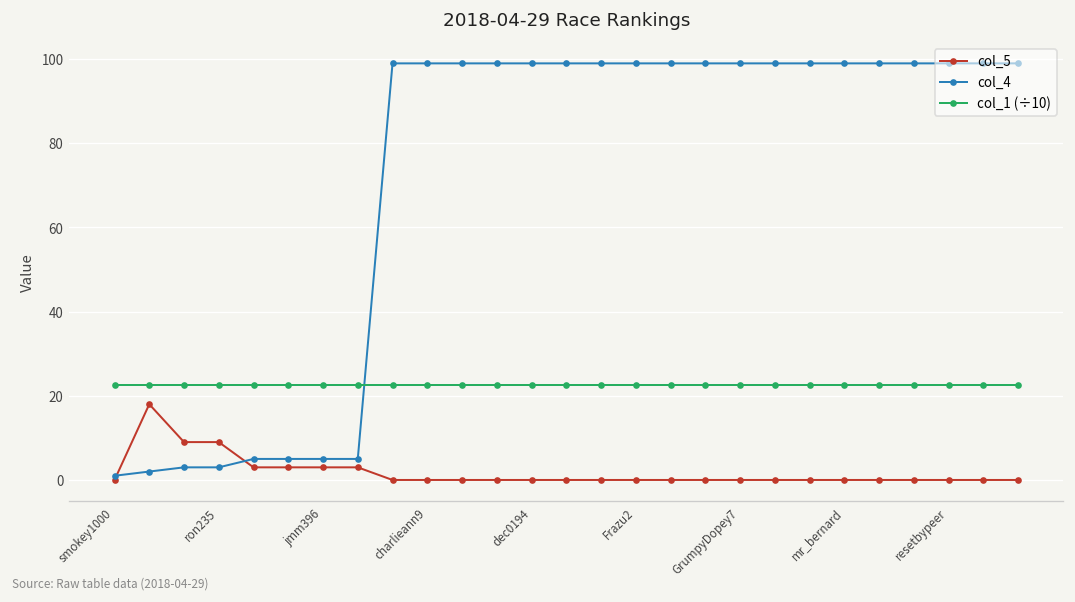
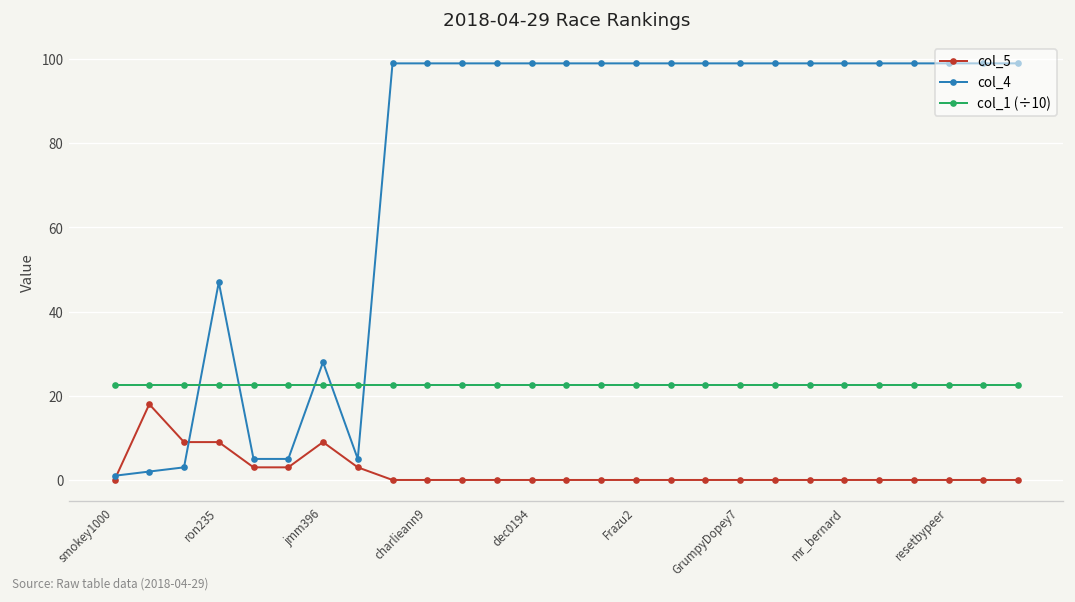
col_4, ron235: 3 -> 47
col_5, jmm396: 3 -> 9
col_4, jmm396: 5 -> 28
